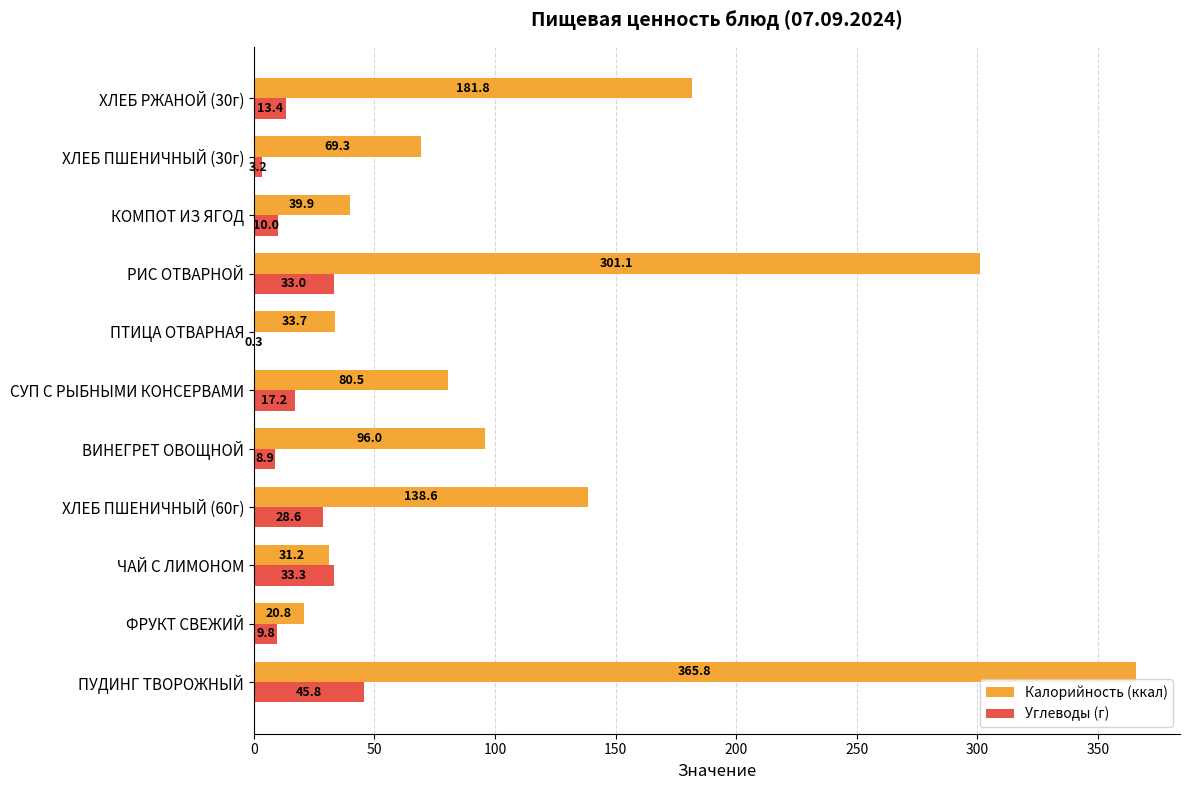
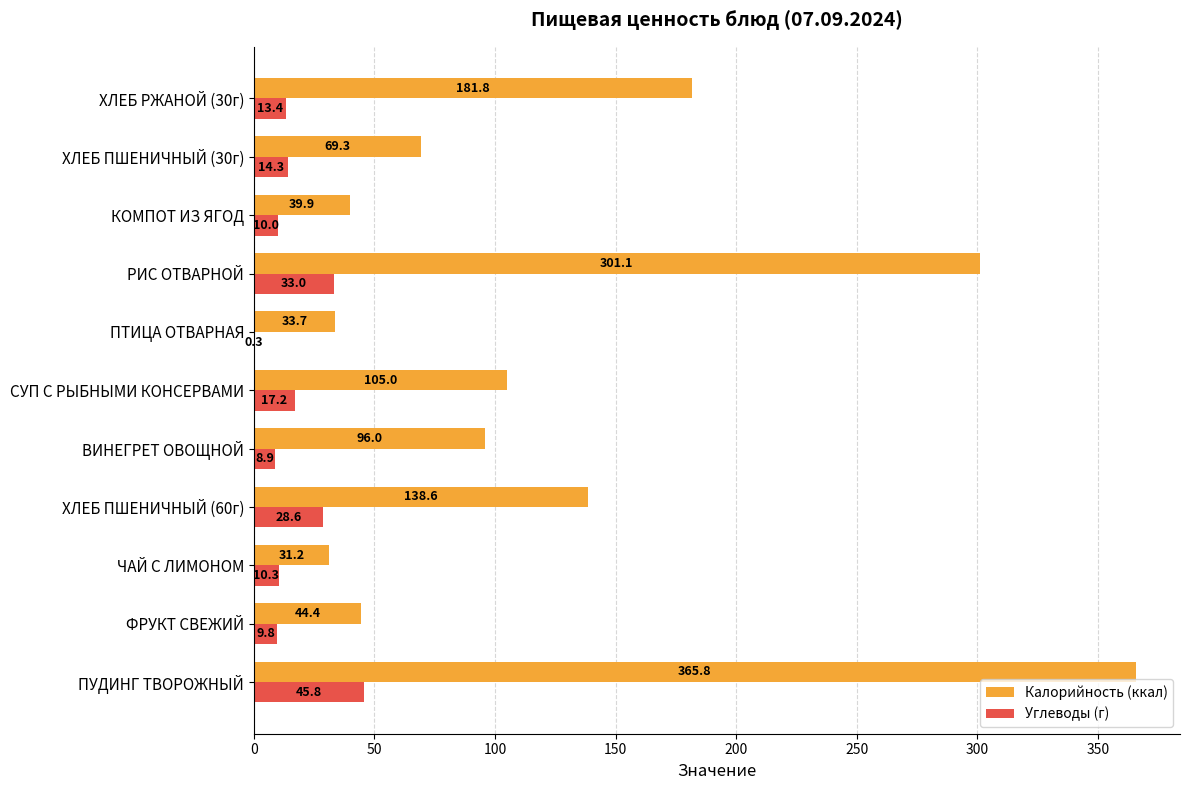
Углеводы (г), ХЛЕБ ПШЕНИЧНЫЙ (30г): 3.2 -> 14.3
Калорийность (ккал), СУП С РЫБНЫМИ КОНСЕРВАМИ: 80.5 -> 105.0
Углеводы (г), ЧАЙ С ЛИМОНОМ: 33.3 -> 10.3
Калорийность (ккал), ФРУКТ СВЕЖИЙ: 20.8 -> 44.4
